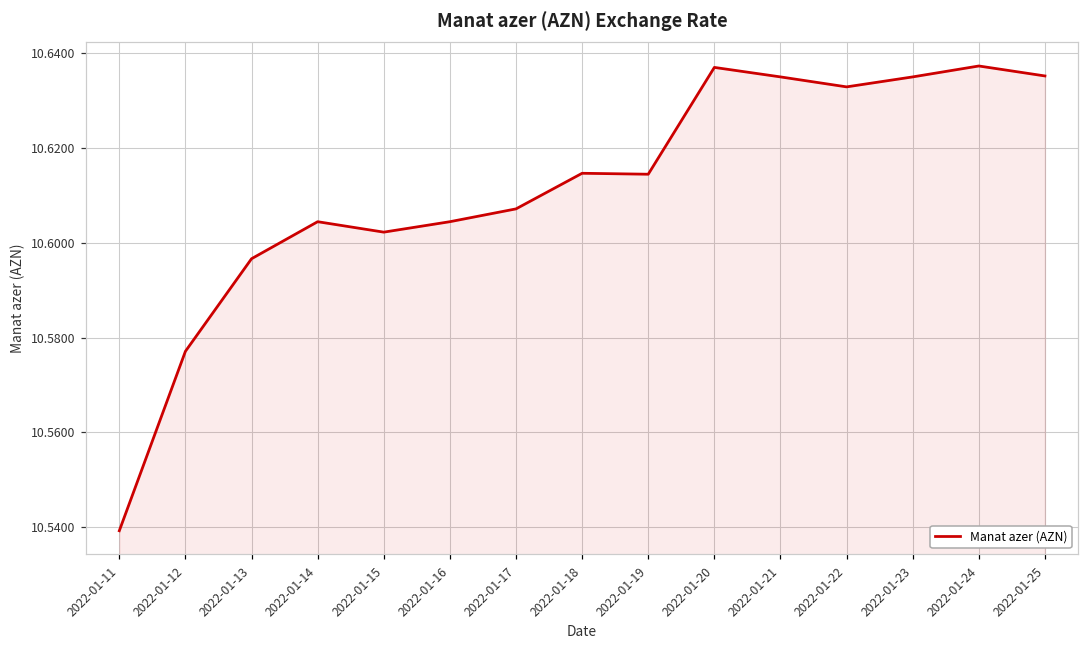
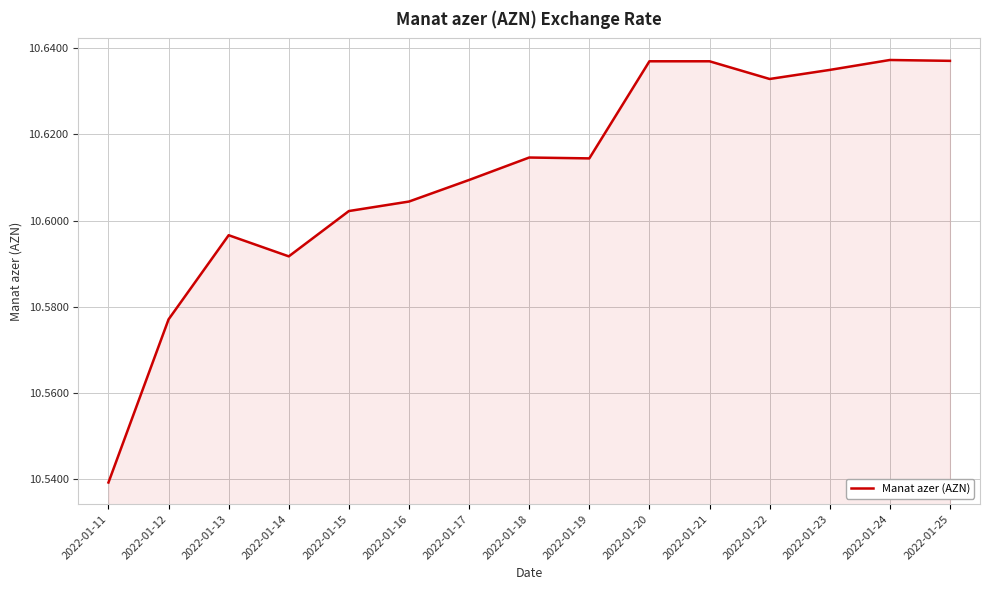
2022-01-14: 10.604 -> 10.592
2022-01-17: 10.607 -> 10.609
2022-01-21: 10.635 -> 10.637
2022-01-25: 10.635 -> 10.637
